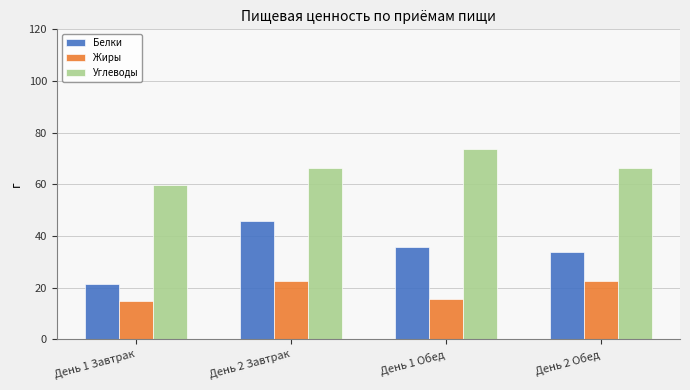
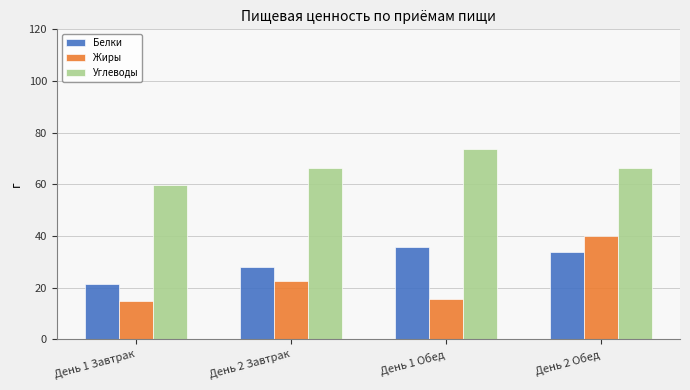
Белки, День 2 Завтрак: 46 -> 28
Жиры, День 2 Обед: 23 -> 40
